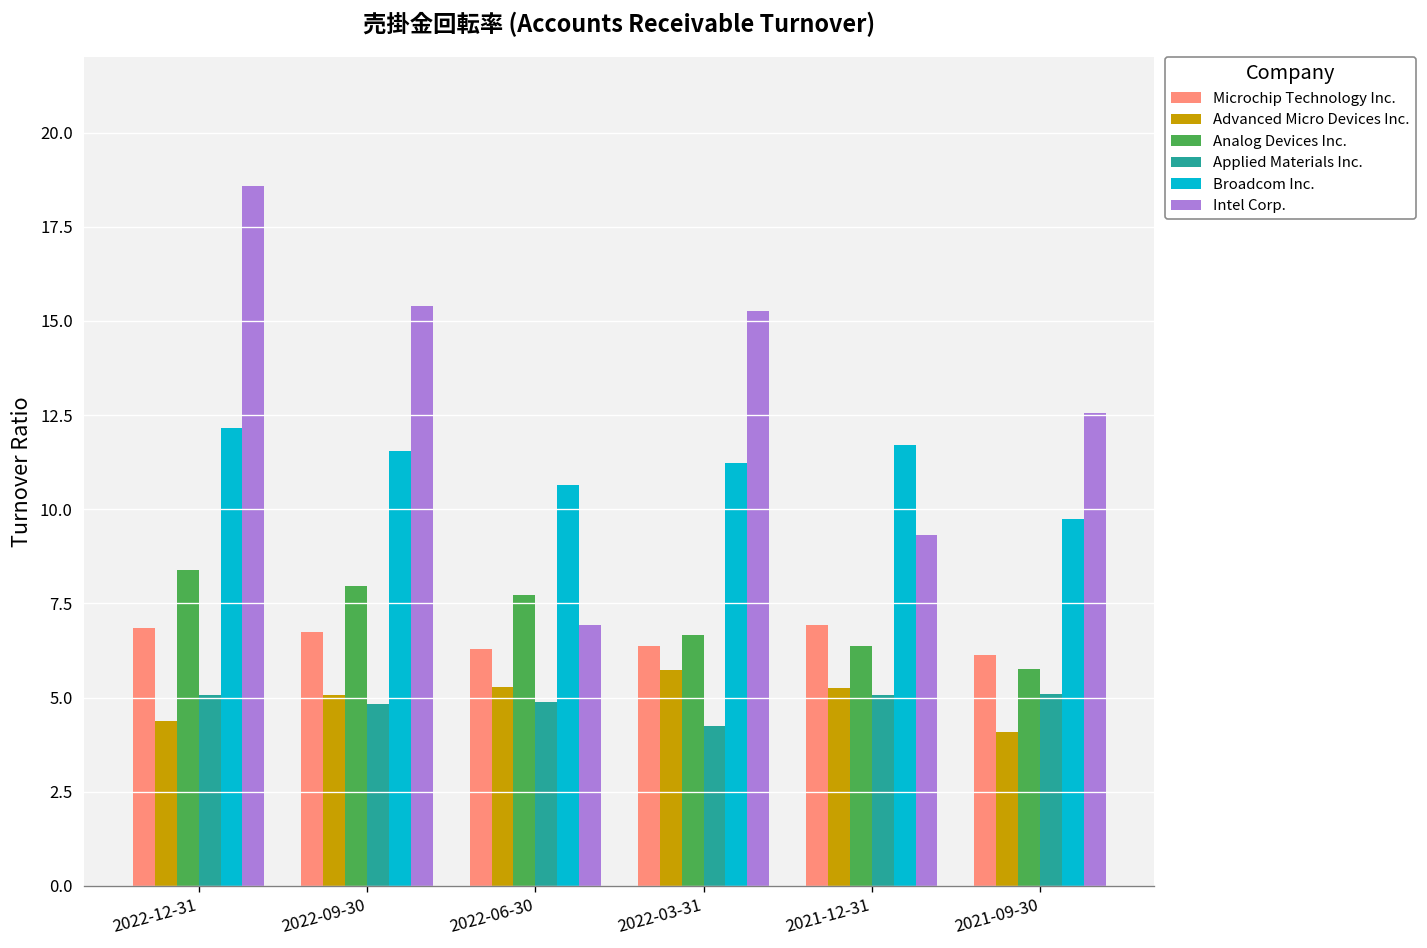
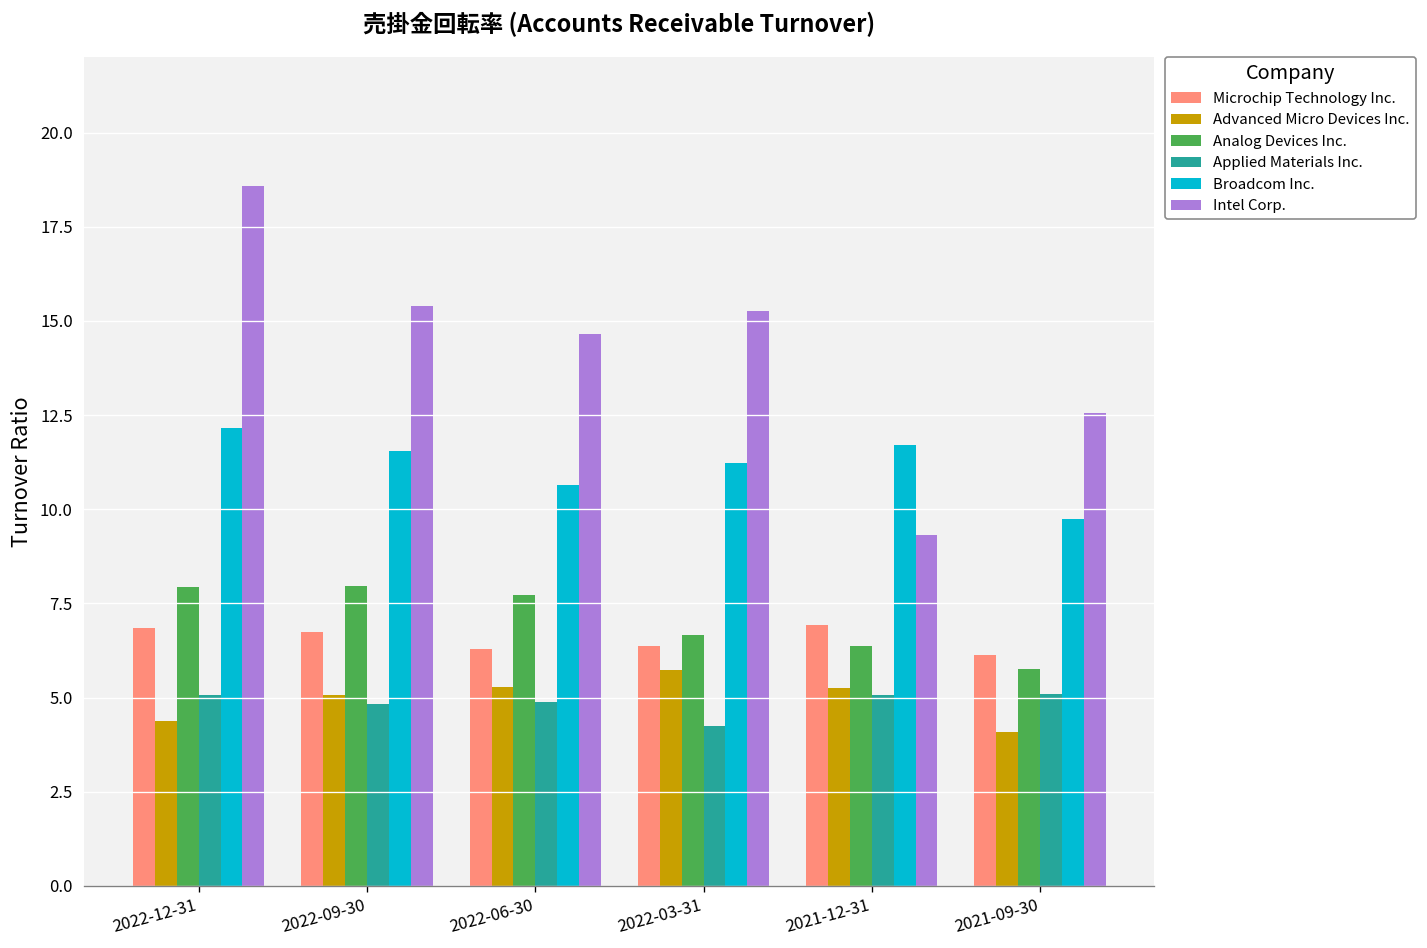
Analog Devices Inc., 2022-12-31: 8.4 -> 7.9
Intel Corp., 2022-06-30: 6.9 -> 14.7
